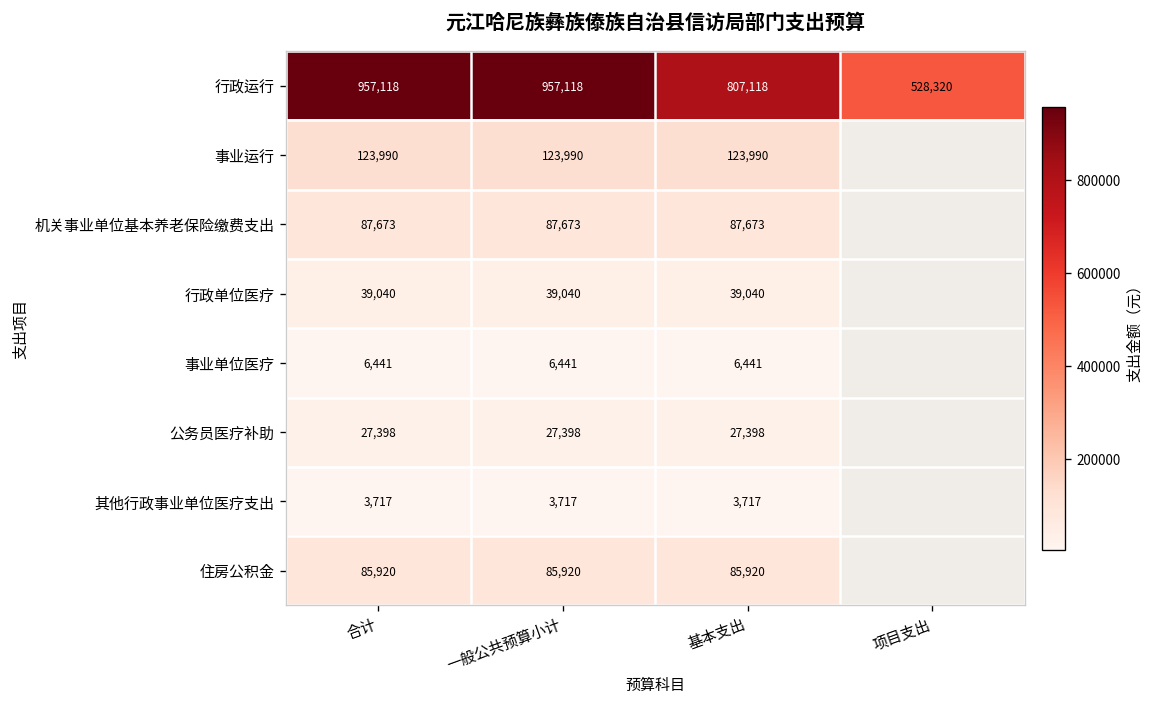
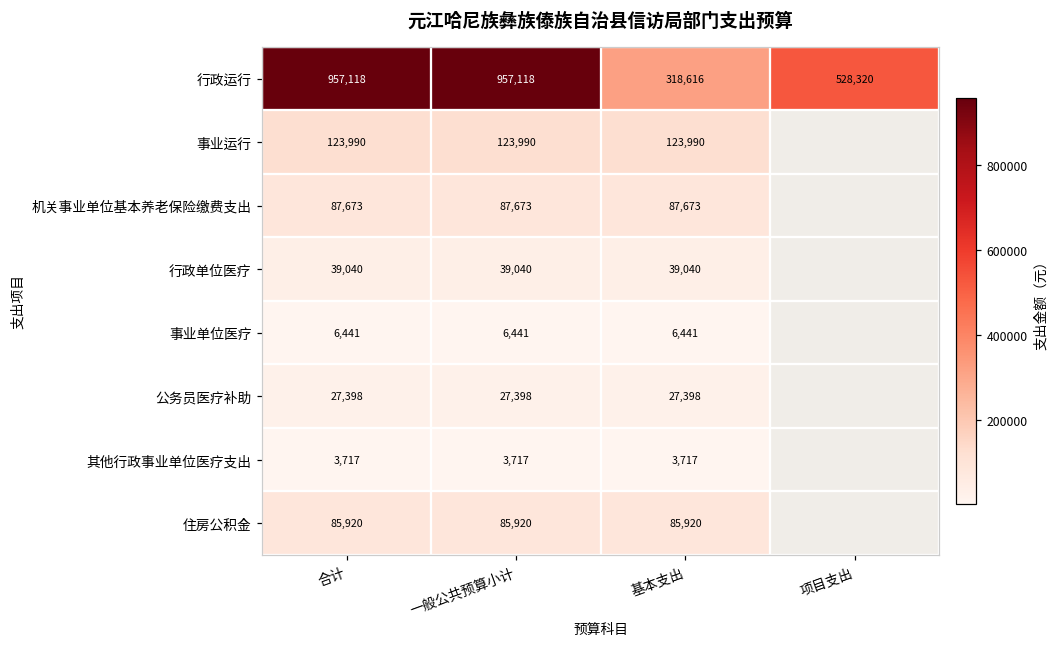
行政运行, 基本支出: 807,118 -> 318,616
